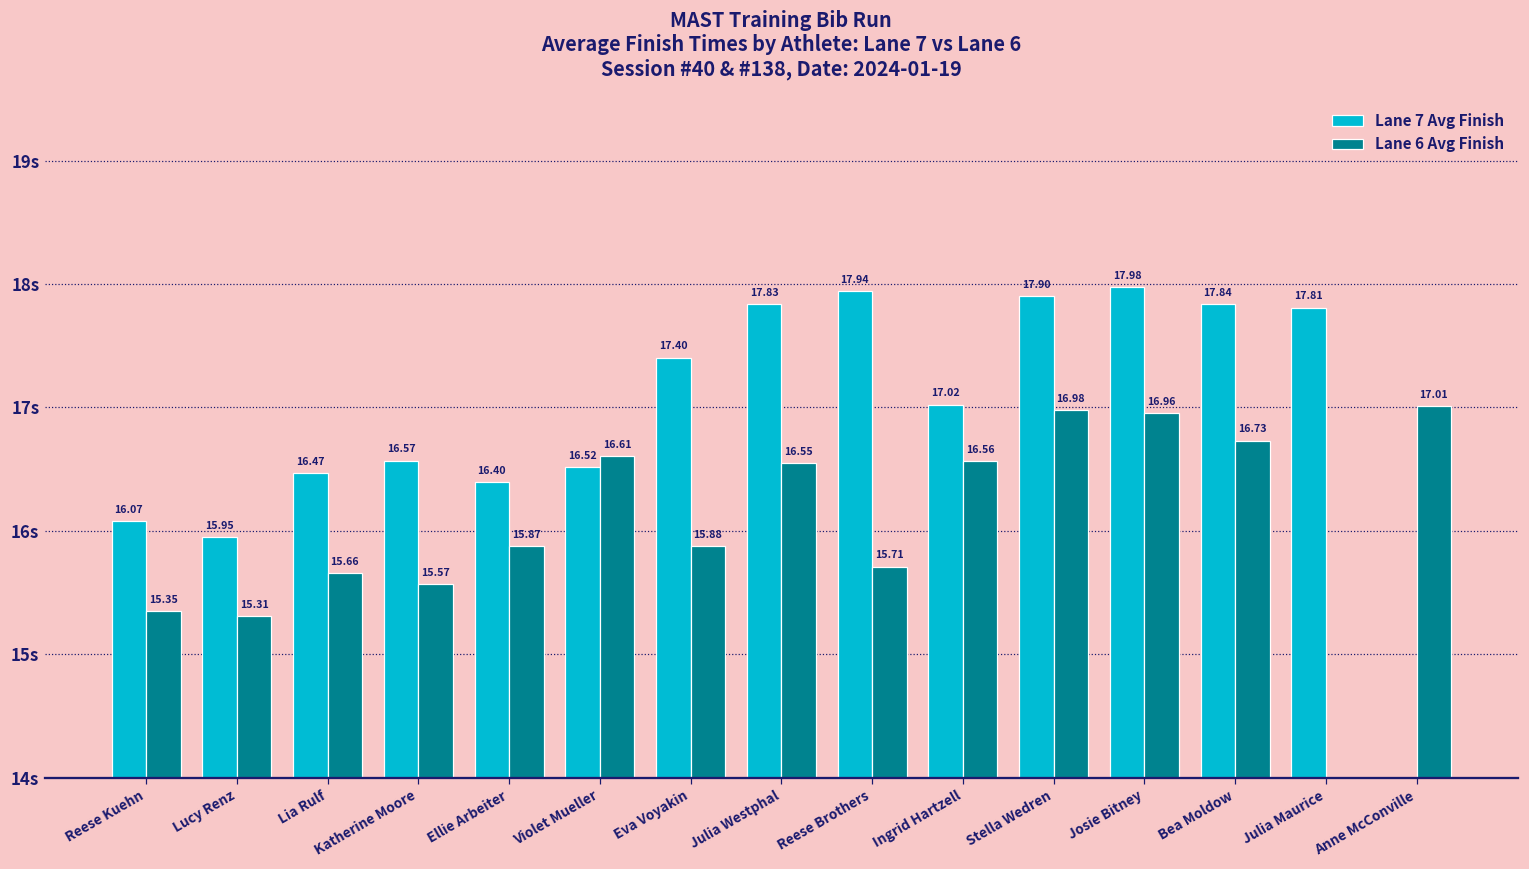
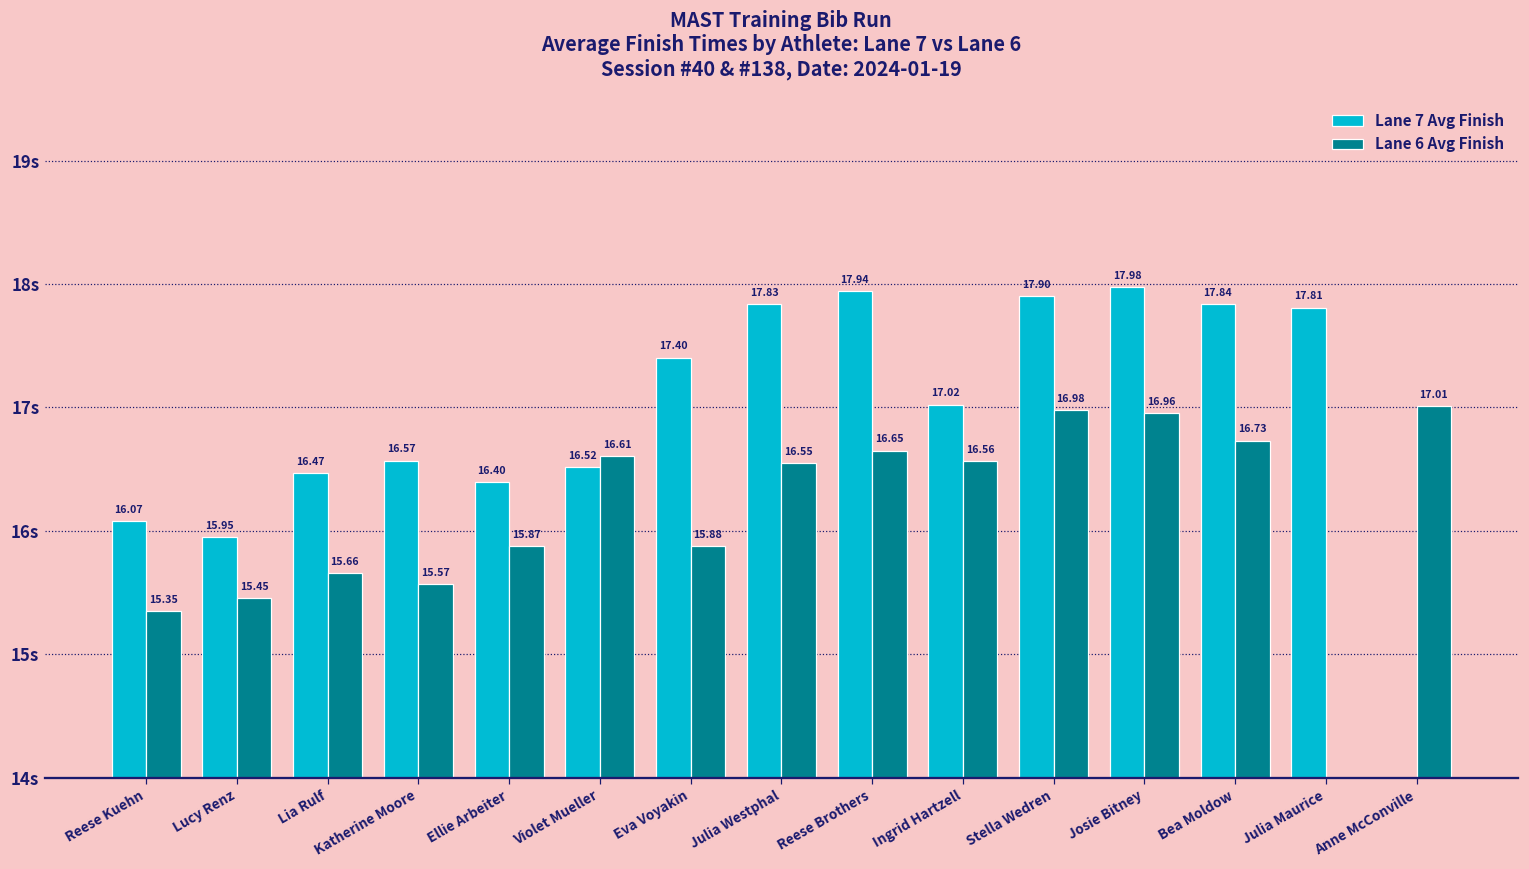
Lane 6 Avg Finish, Lucy Renz: 15.31 -> 15.45
Lane 6 Avg Finish, Reese Brothers: 15.71 -> 16.65
